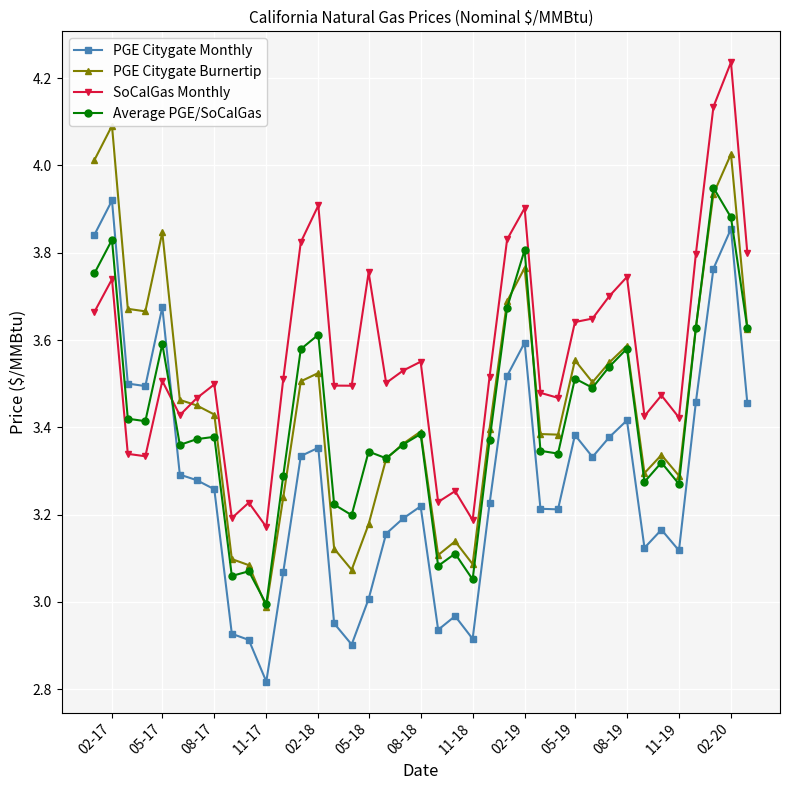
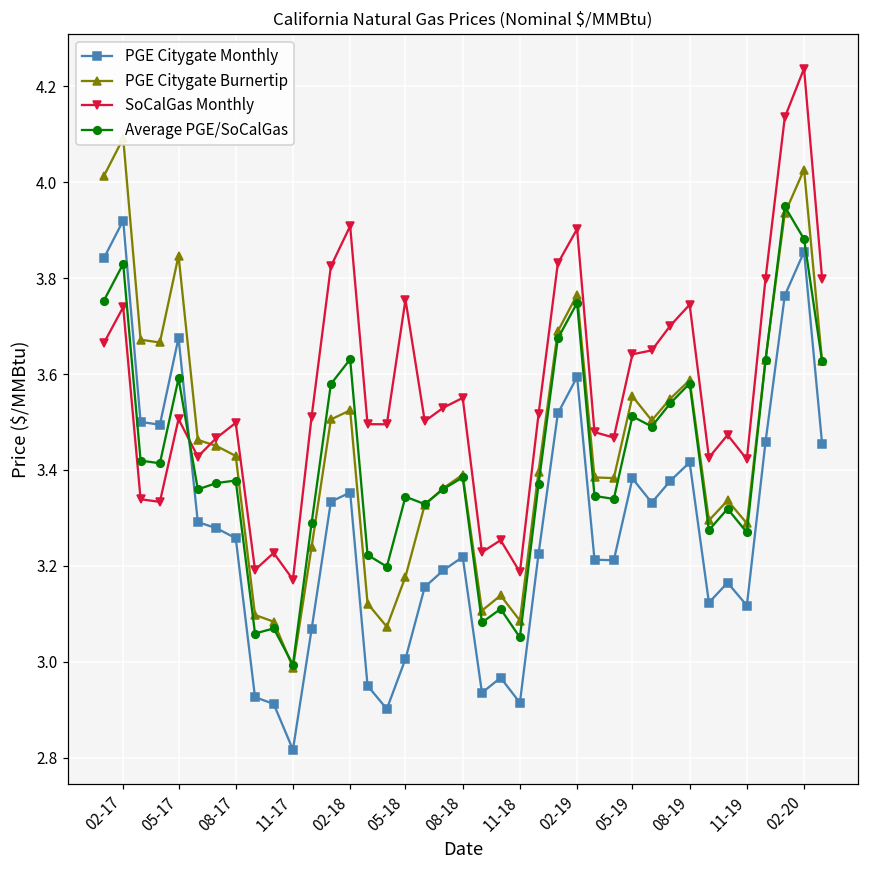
Average PGE/SoCalGas, 02-18: 3.61 -> 3.63
Average PGE/SoCalGas, 02-19: 3.81 -> 3.75
